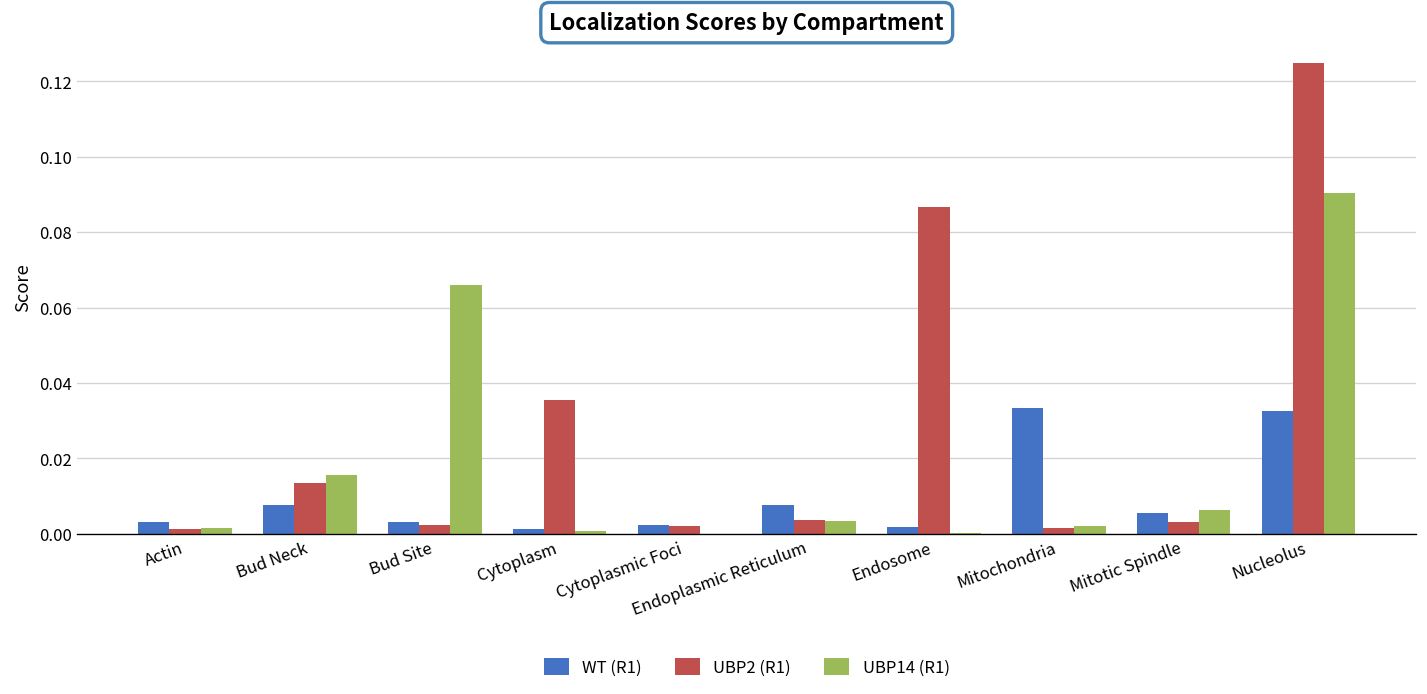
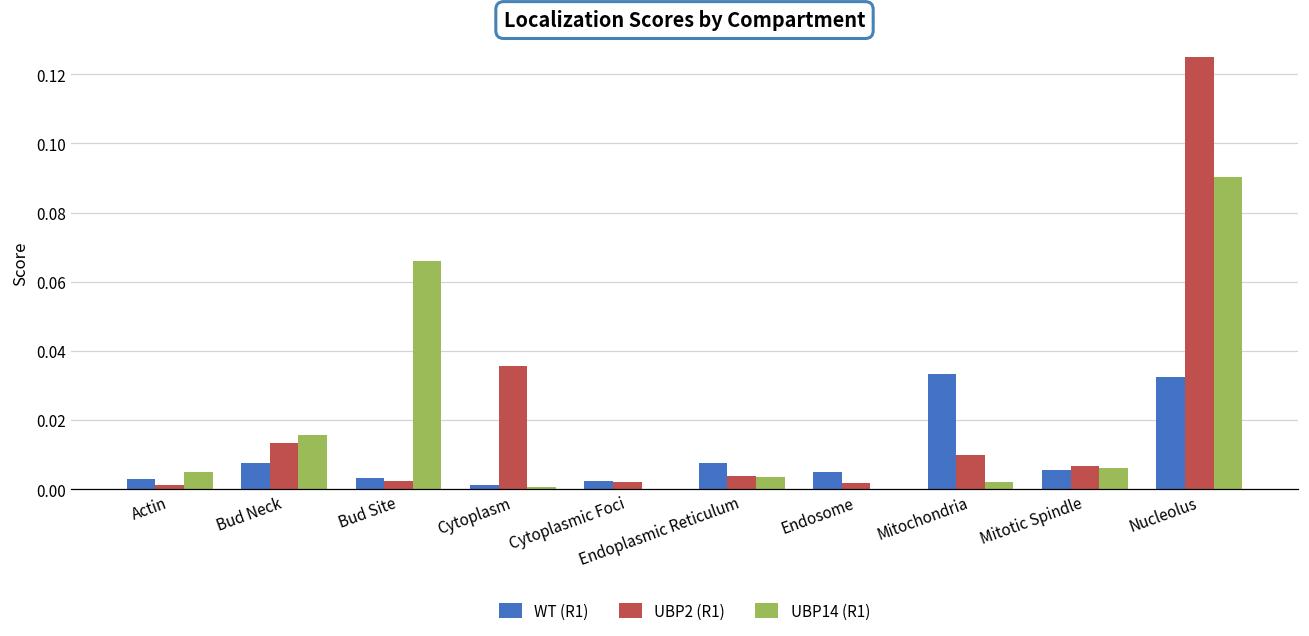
UBP14 (R1), Actin: 0.001 -> 0.005
WT (R1), Endosome: 0.002 -> 0.005
UBP2 (R1), Endosome: 0.087 -> 0.002
UBP2 (R1), Mitochondria: 0.001 -> 0.010
UBP2 (R1), Mitotic Spindle: 0.003 -> 0.007
